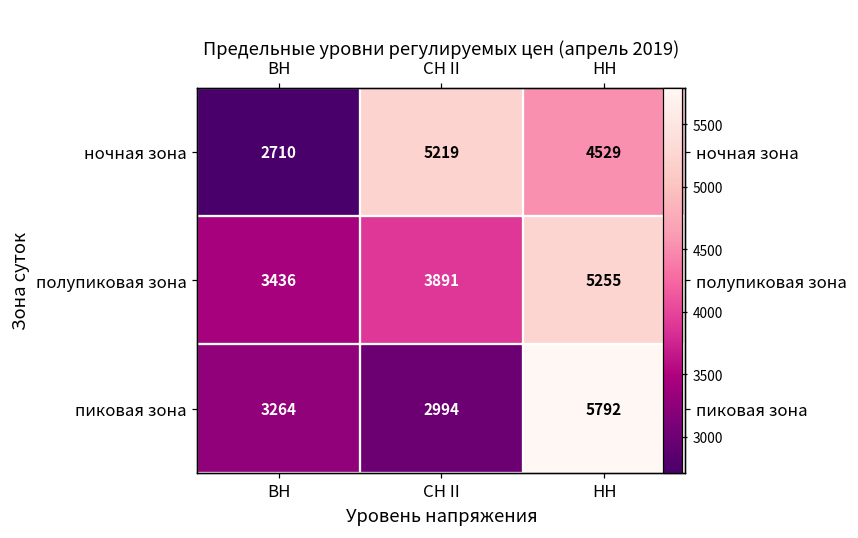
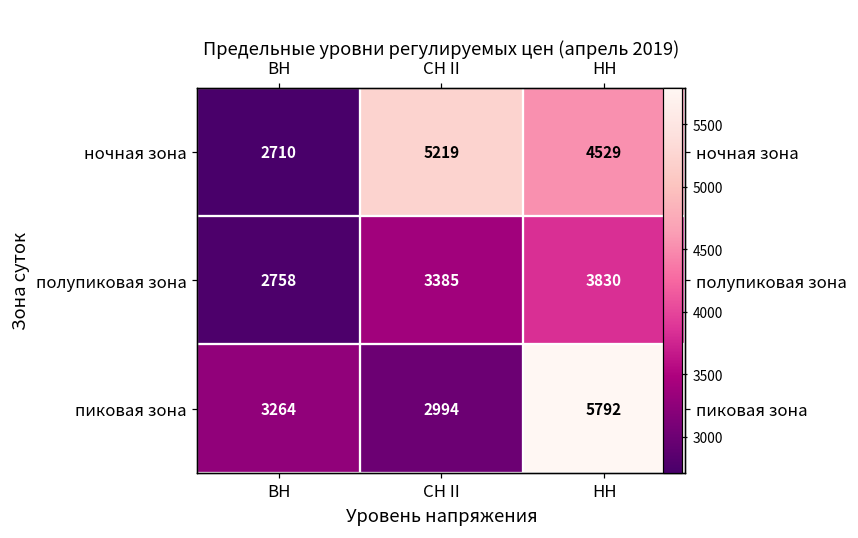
полупиковая зона, ВН: 3436 -> 2758
полупиковая зона, СН II: 3891 -> 3385
полупиковая зона, НН: 5255 -> 3830
